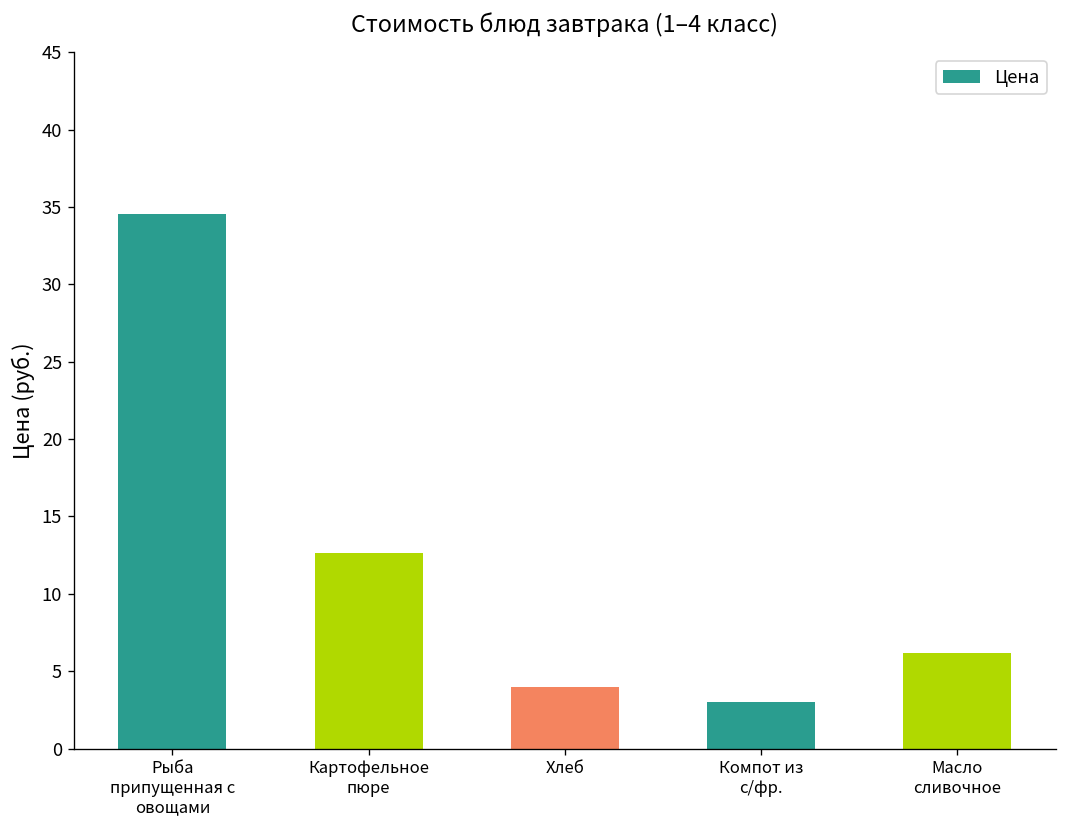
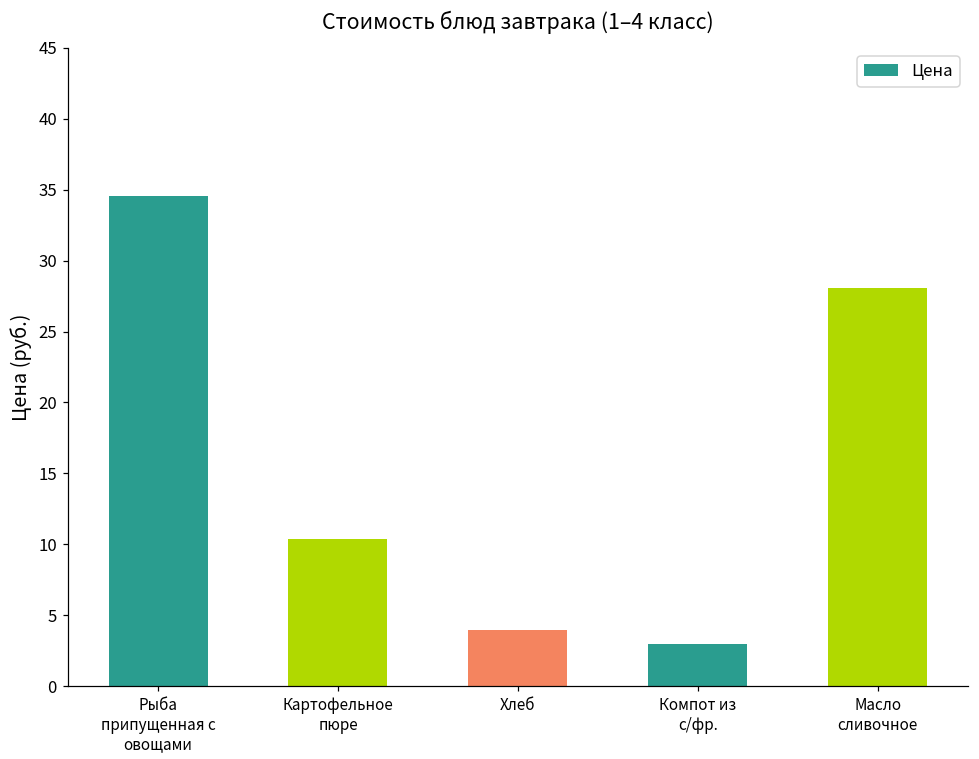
Картофельное пюре: 12.7 -> 10.4
Масло сливочное: 6.2 -> 28.1
